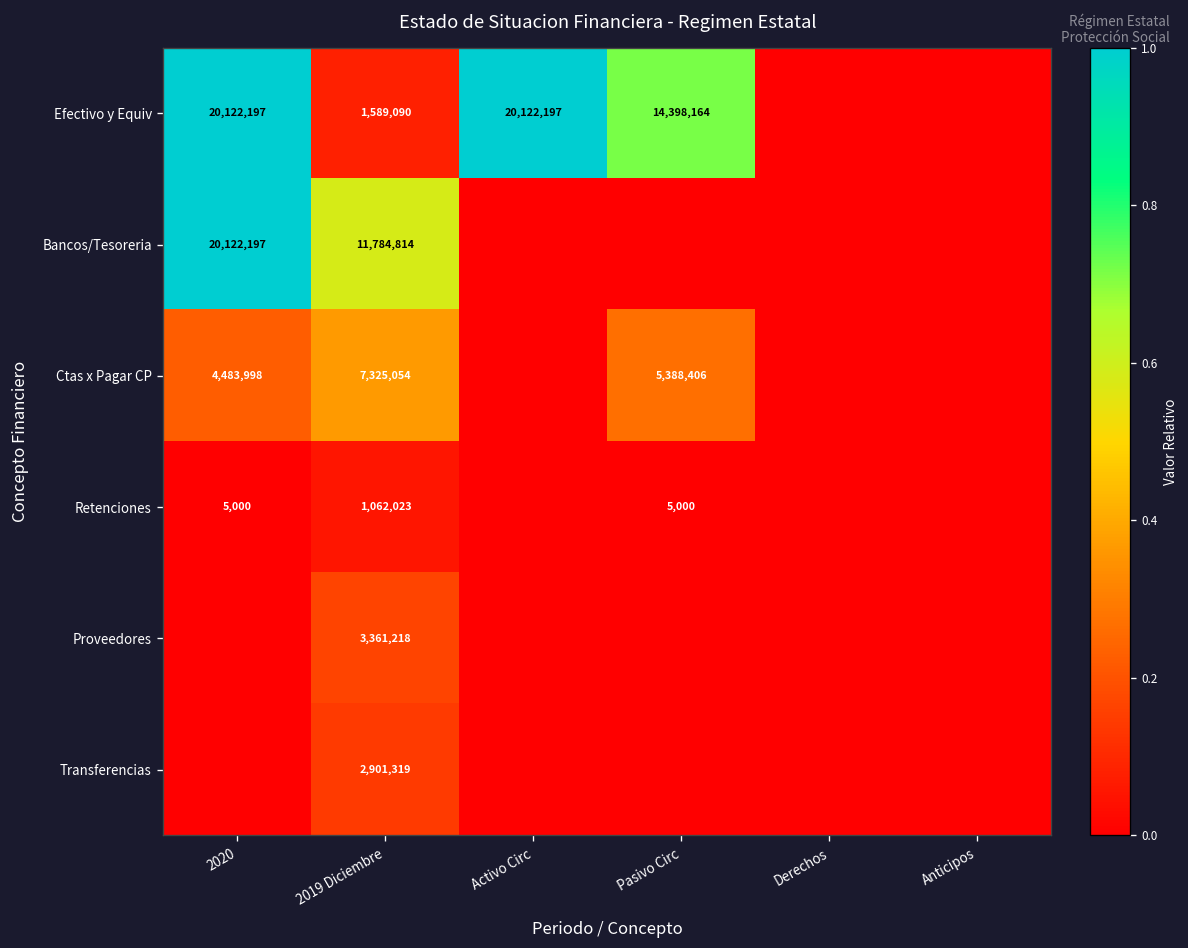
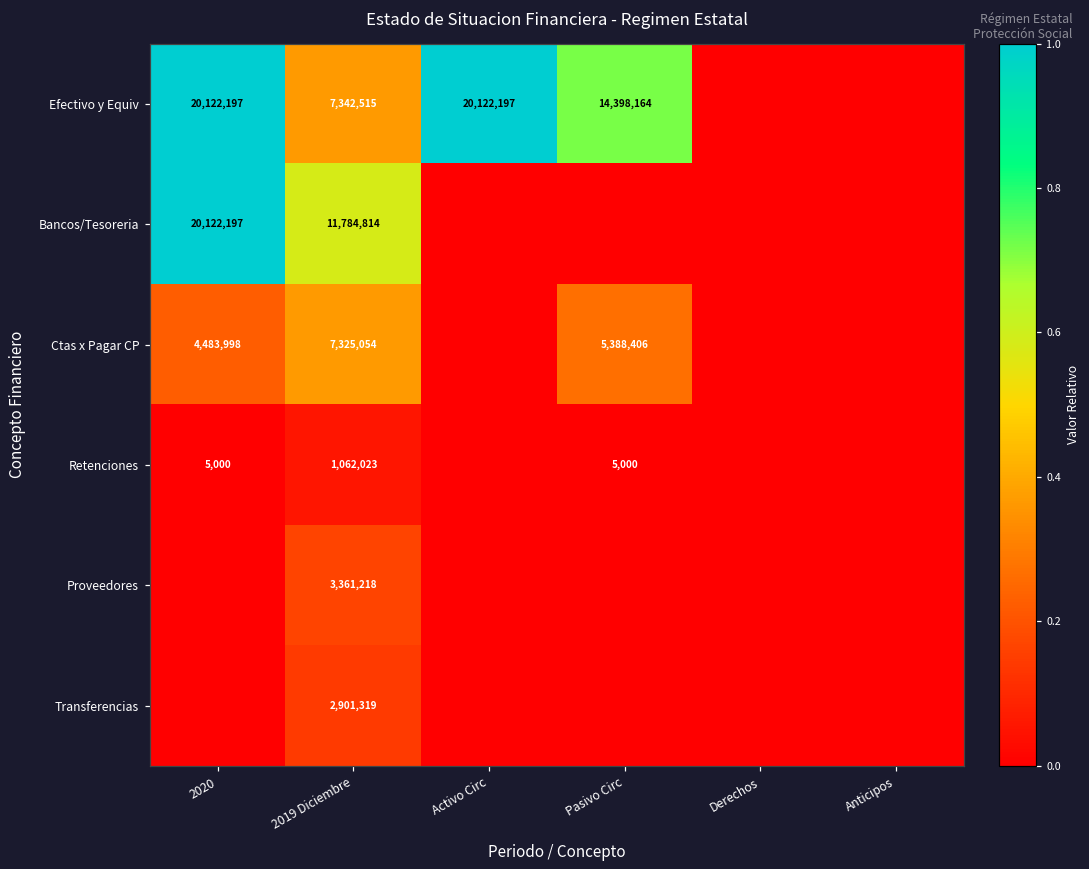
Efectivo y Equiv, 2019 Diciembre: 1,589,090 -> 7,342,515
